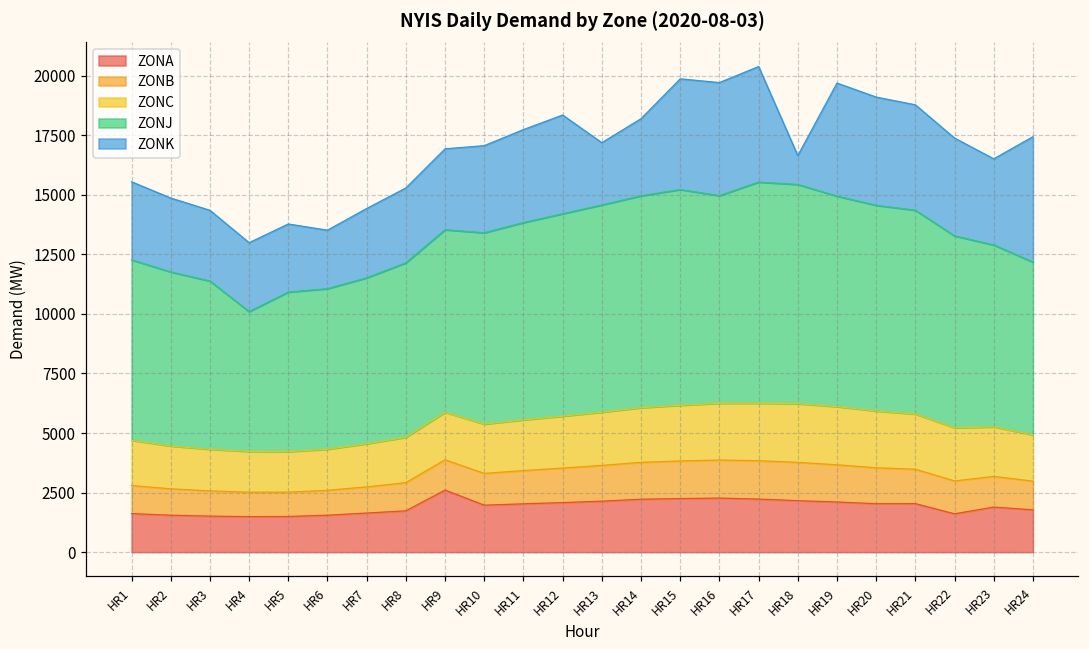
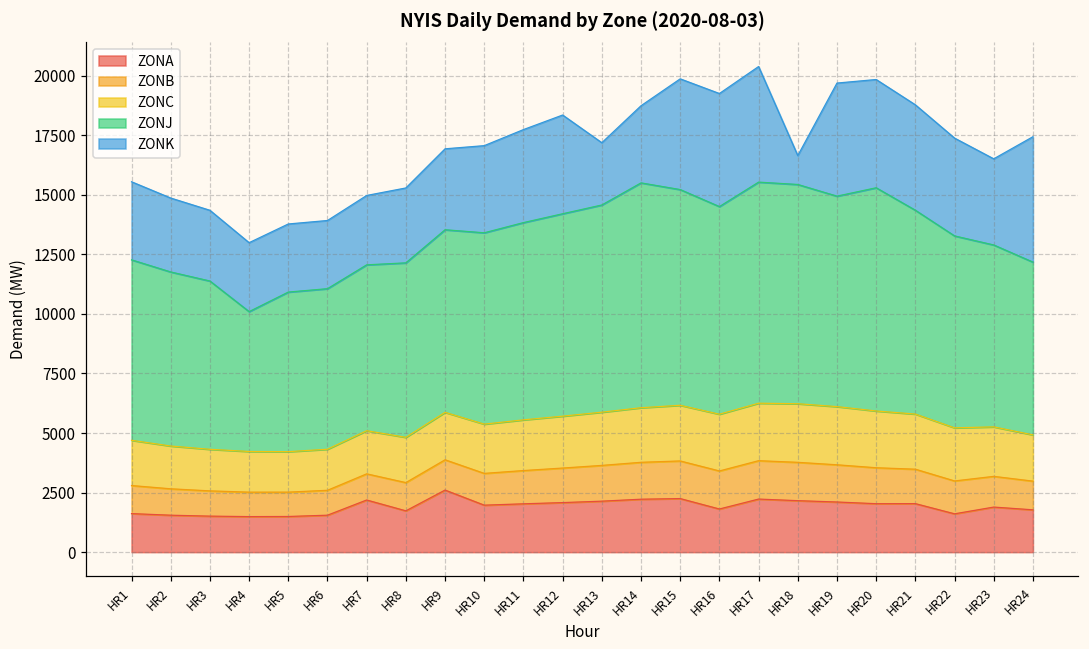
ZONK, HR6: 2500 -> 2900
ZONA, HR7: 1600 -> 2200
ZONJ, HR14: 8900 -> 9400
ZONA, HR16: 2300 -> 1800
ZONJ, HR20: 8600 -> 9400
